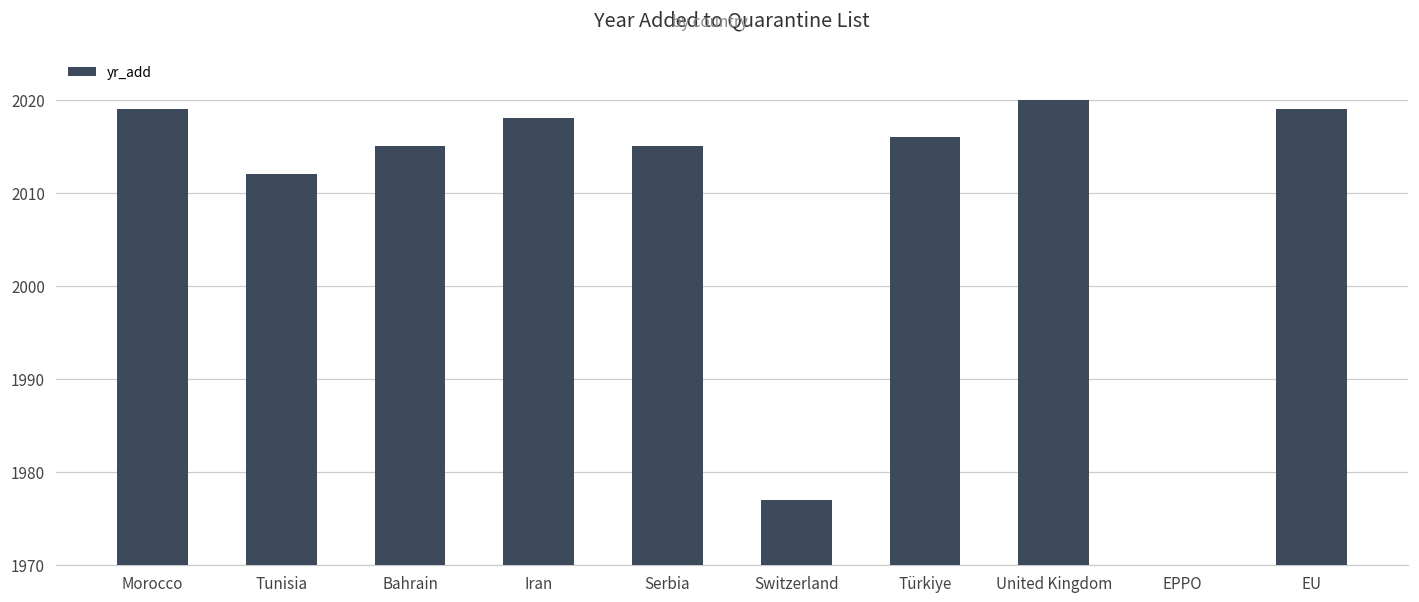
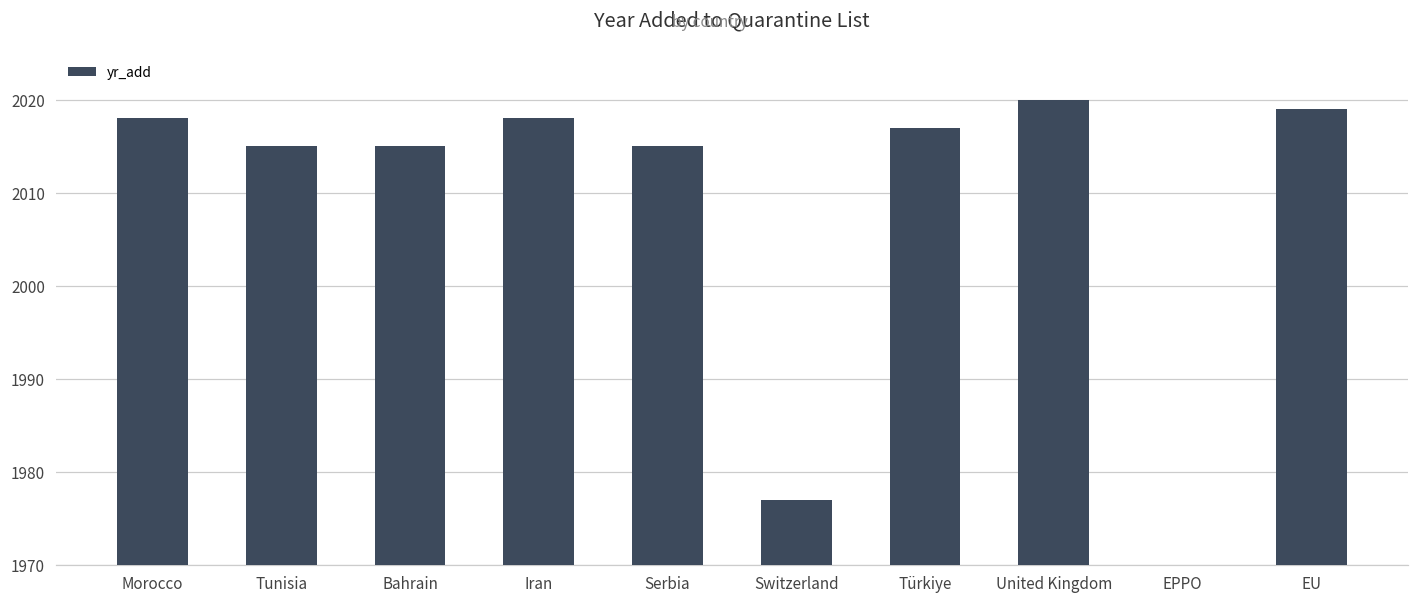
Morocco: 2019 -> 2018
Tunisia: 2012 -> 2015
Türkiye: 2016 -> 2017
